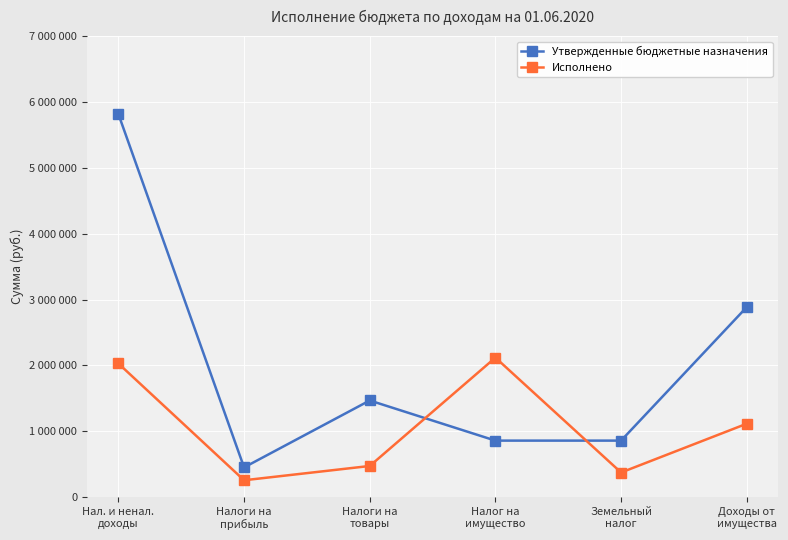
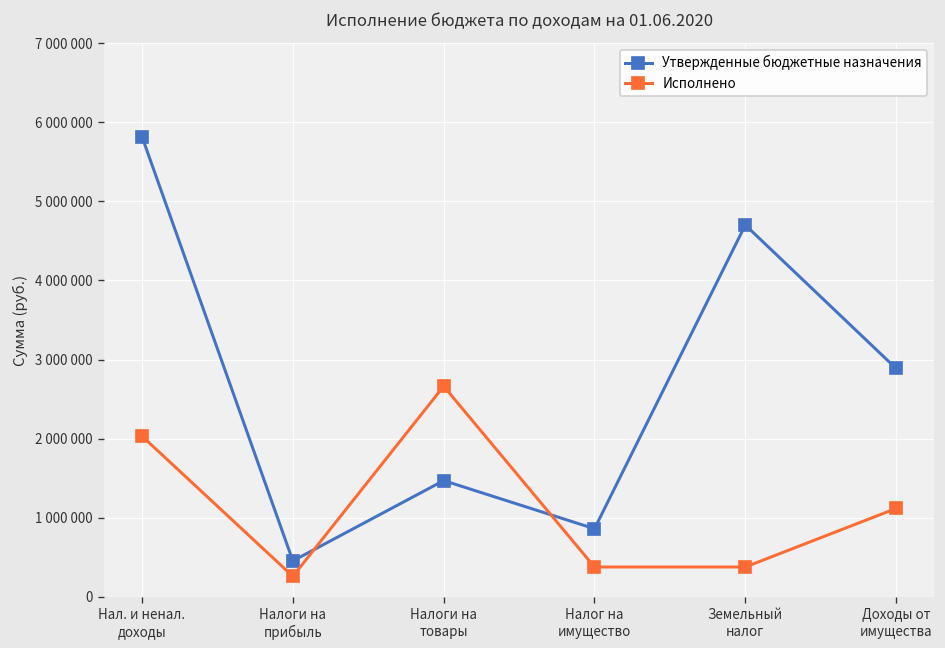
Исполнено, Налоги на товары: 500000 -> 2700000
Исполнено, Налог на имущество: 2100000 -> 400000
Утвержденные бюджетные назначения, Земельный налог: 900000 -> 4700000
